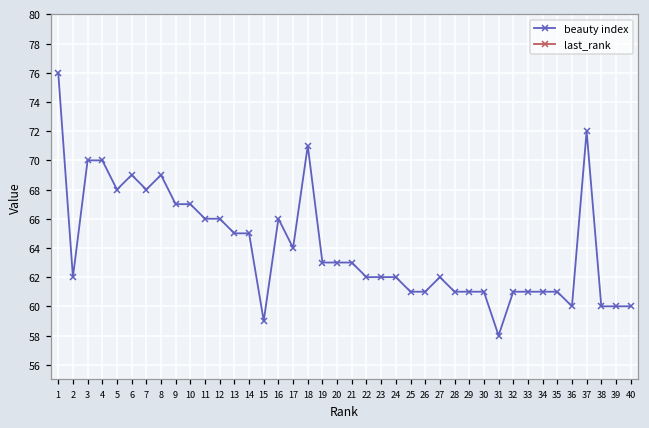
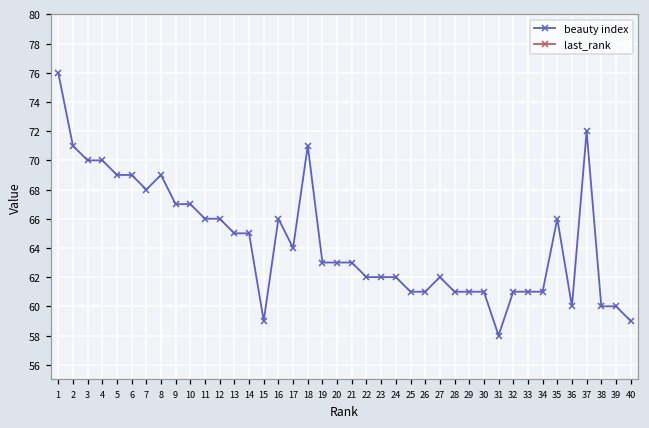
beauty index, 2: 62 -> 71
beauty index, 5: 68 -> 69
beauty index, 35: 61 -> 66
beauty index, 40: 60 -> 59
